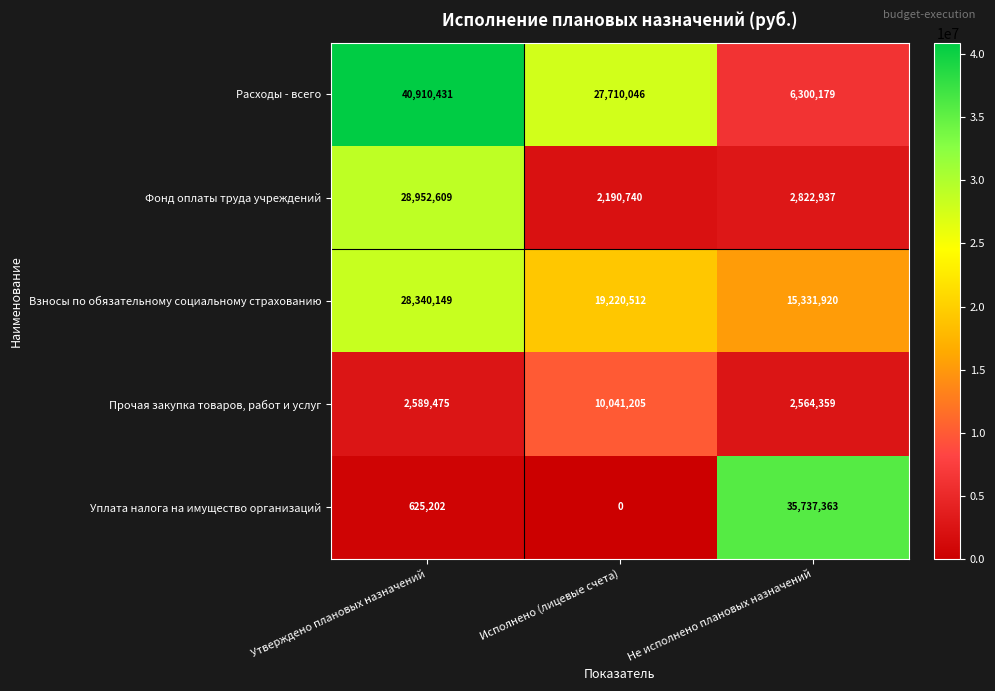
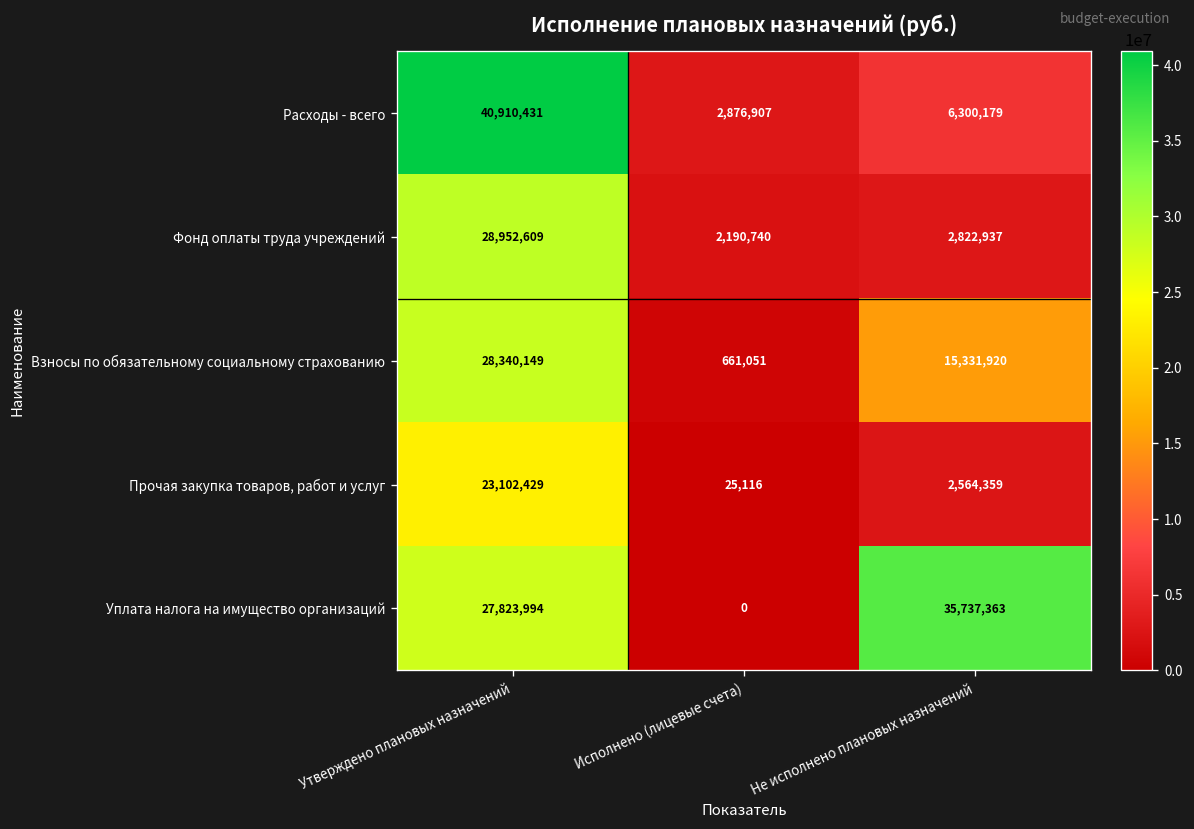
Расходы - всего, Исполнено (лицевые счета): 27,710,046 -> 2,876,907
Взносы по обязательному социальному страхованию, Исполнено (лицевые счета): 19,220,512 -> 661,051
Прочая закупка товаров, работ и услуг, Утверждено плановых назначений: 2,589,475 -> 23,102,429
Прочая закупка товаров, работ и услуг, Исполнено (лицевые счета): 10,041,205 -> 25,116
Уплата налога на имущество организаций, Утверждено плановых назначений: 625,202 -> 27,823,994
